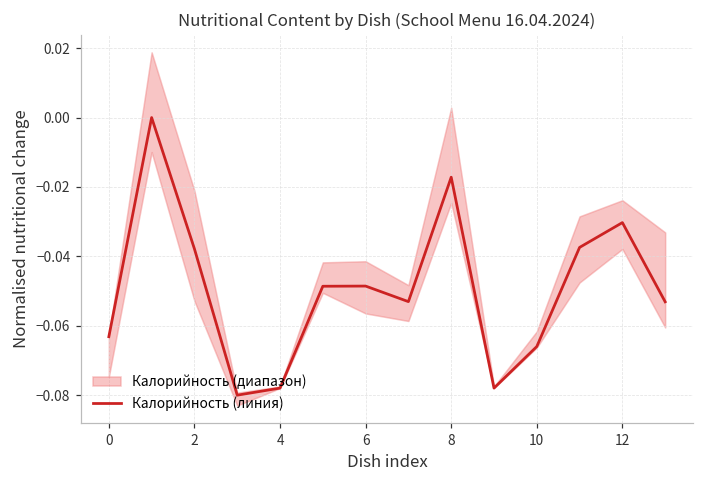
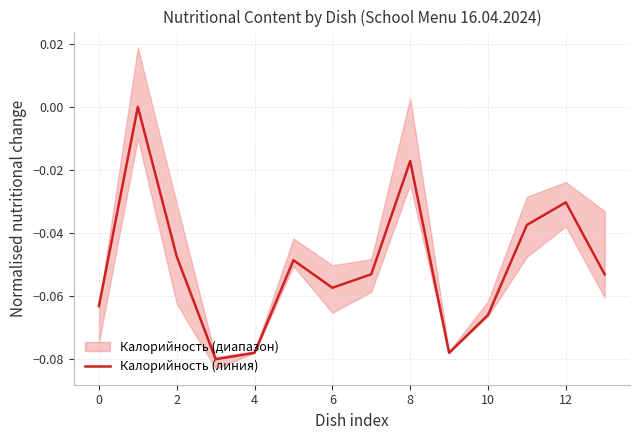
Калорийность (линия), 2: -0.038 -> -0.047
Калорийность (линия), 6: -0.049 -> -0.057
